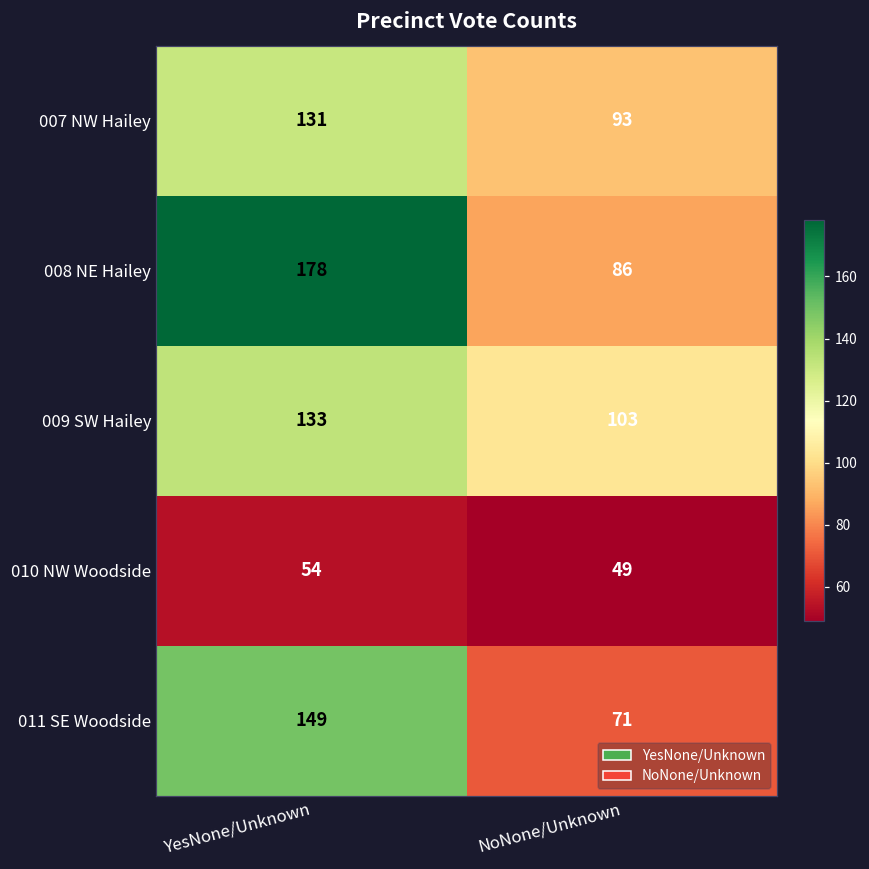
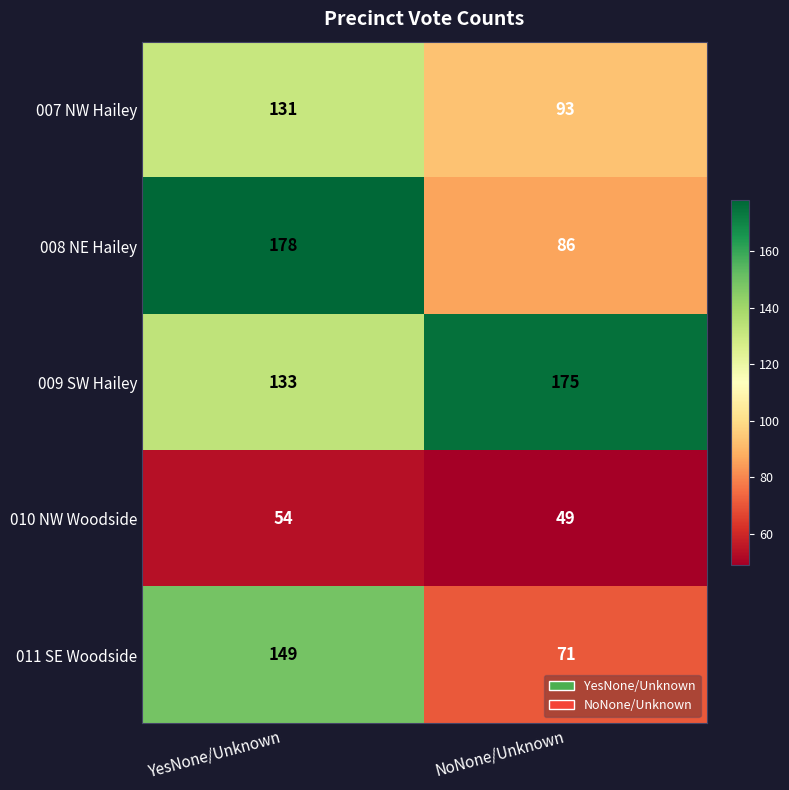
009 SW Hailey, NoNone/Unknown: 103 -> 175
